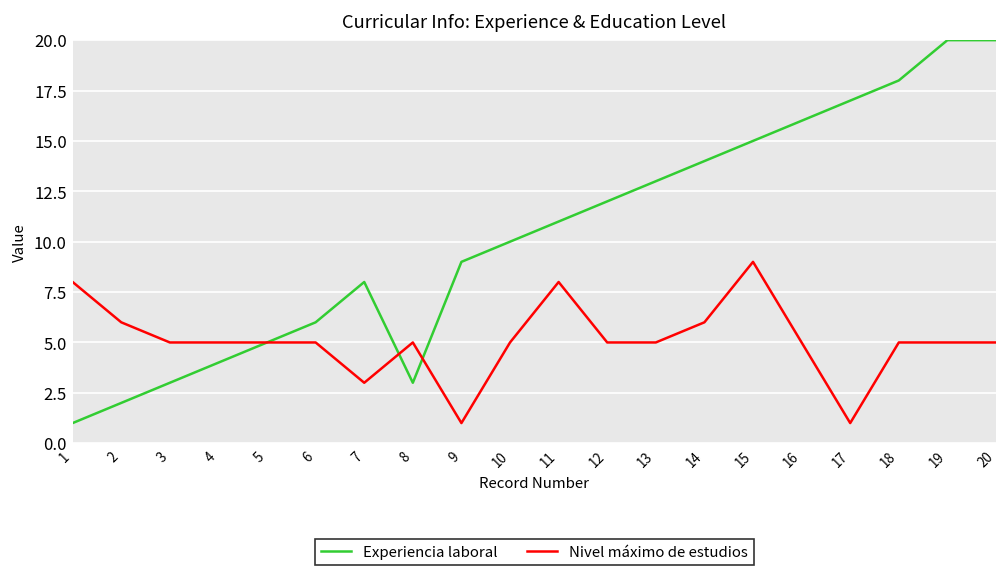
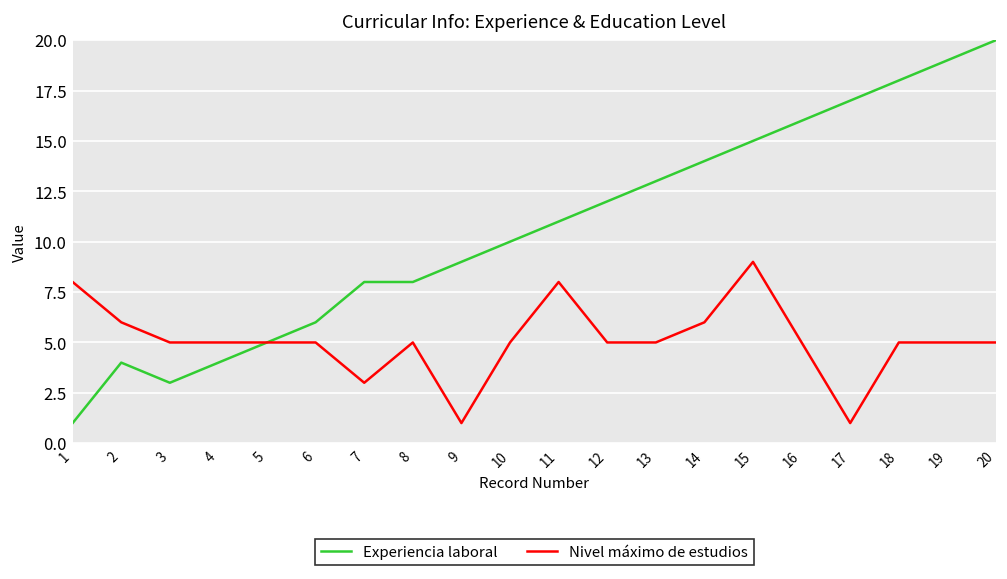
Experiencia laboral, 2: 2 -> 4
Experiencia laboral, 8: 3 -> 8
Experiencia laboral, 19: 20 -> 19
